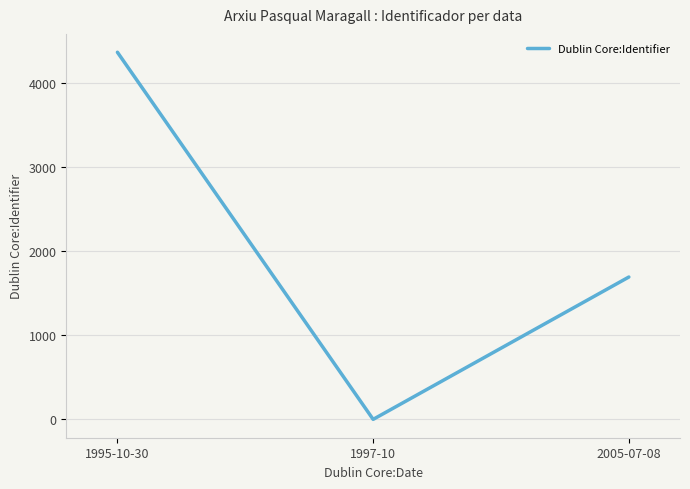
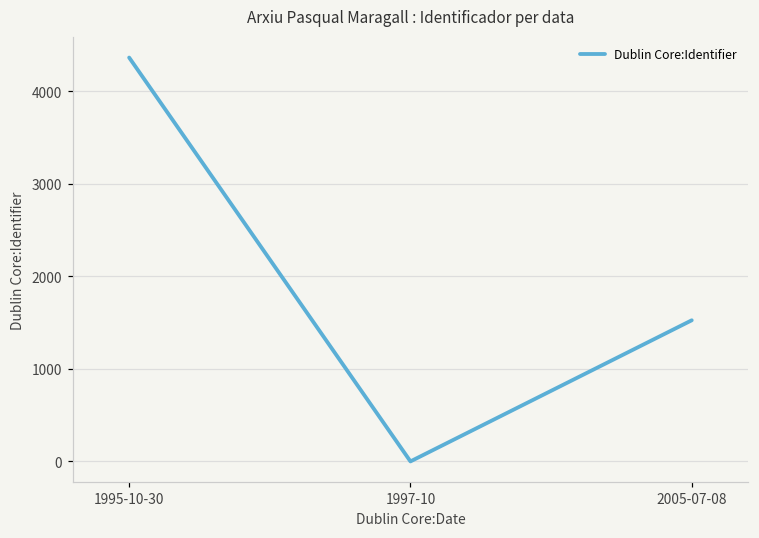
2005-07-08: 1700 -> 1500
